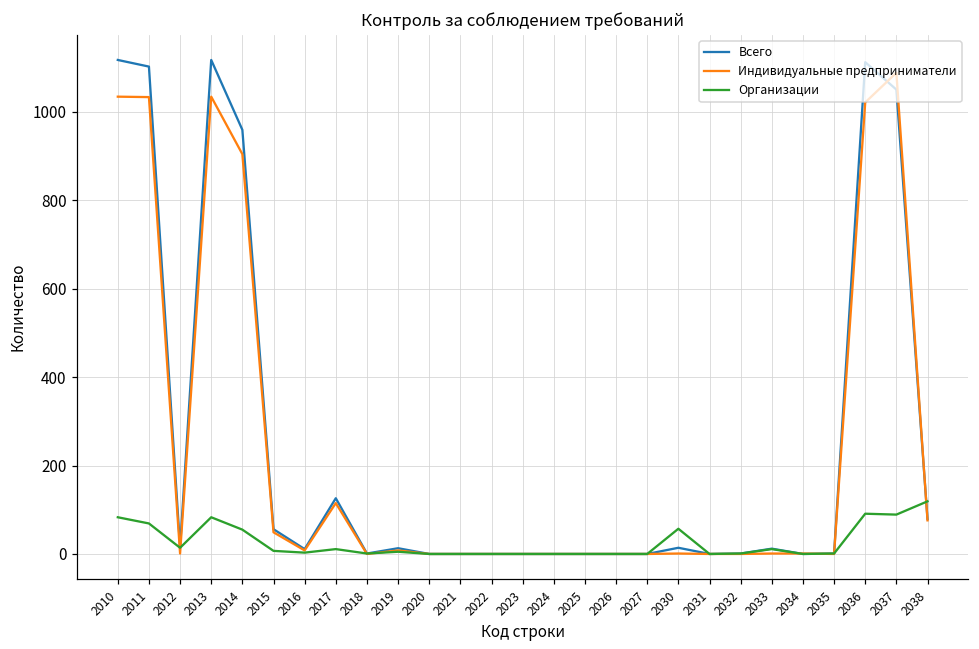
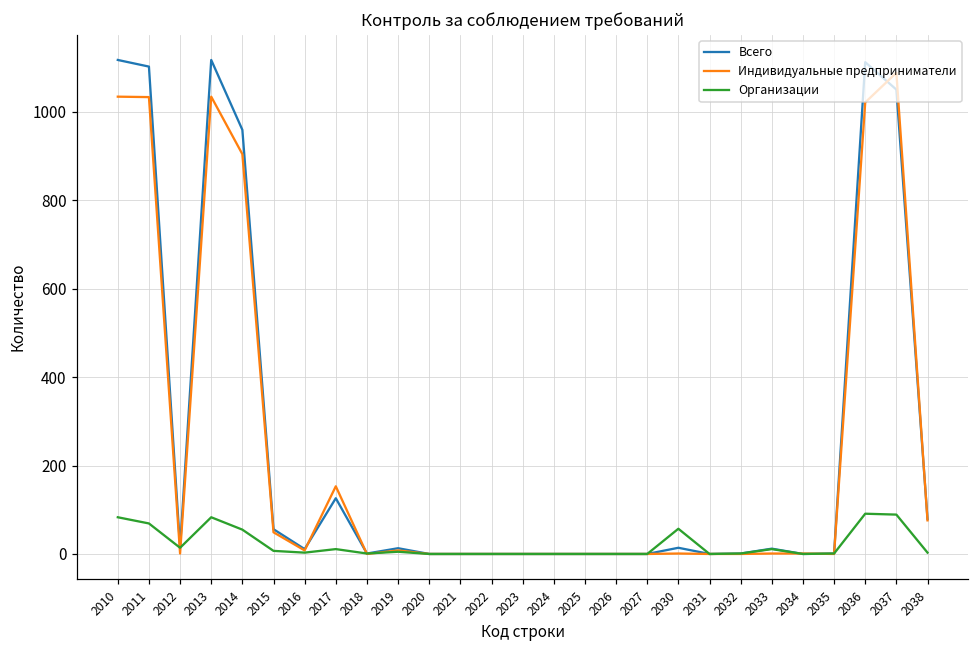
Индивидуальные предприниматели, 2017: 120 -> 150
Организации, 2038: 120 -> 0
